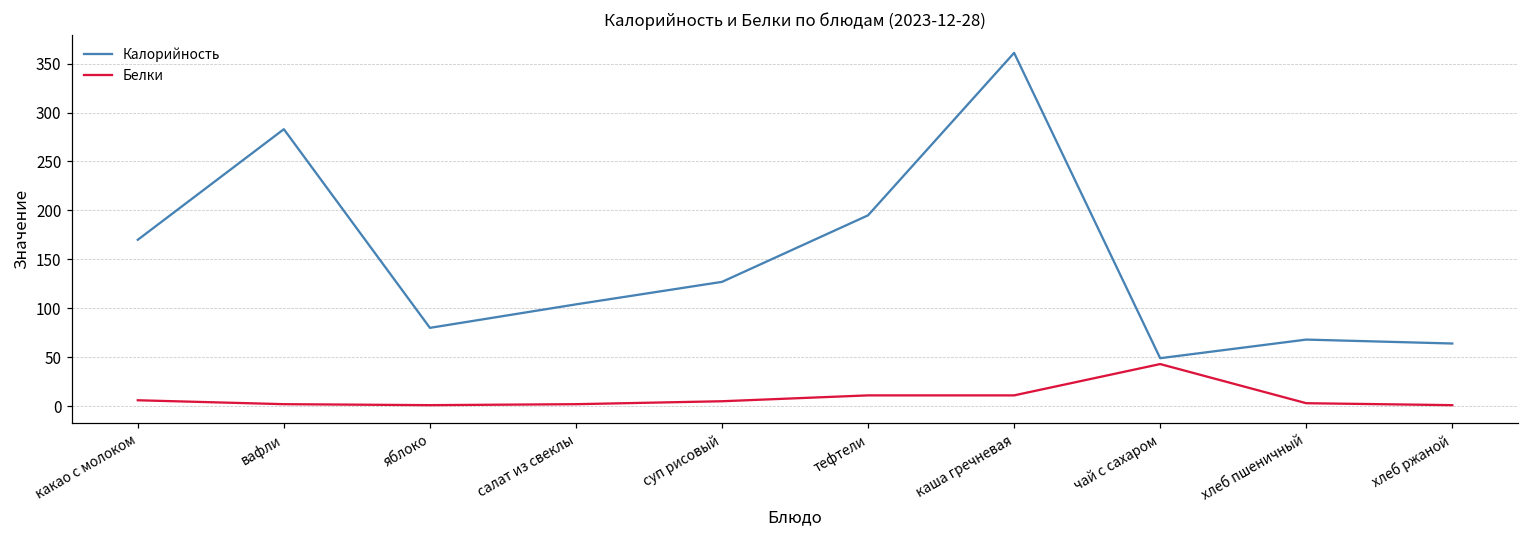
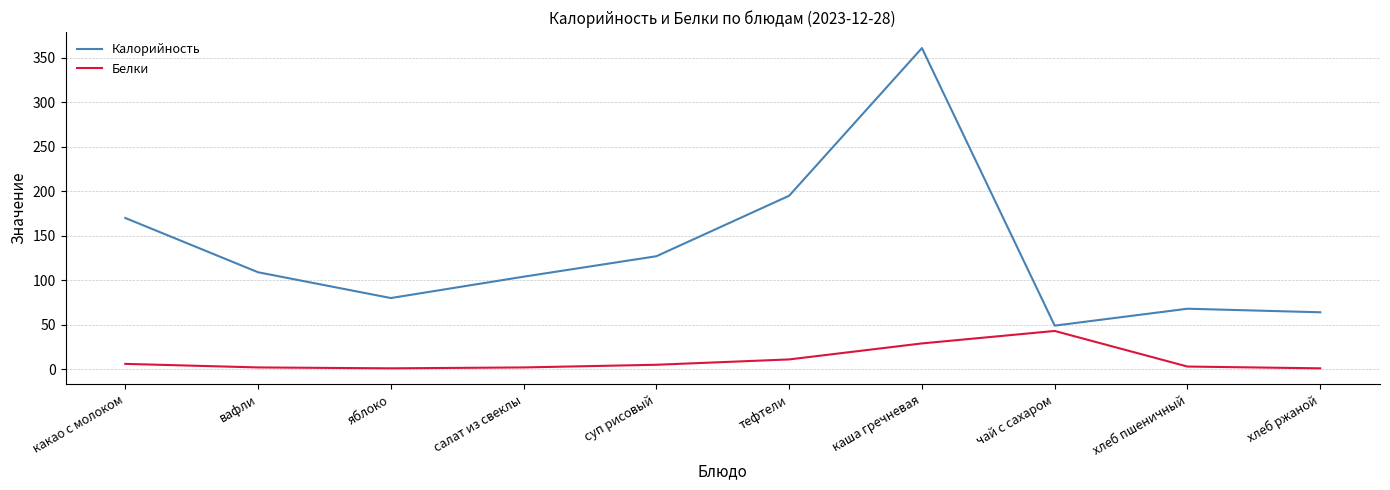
Калорийность, вафли: 280 -> 110
Белки, каша гречневая: 10 -> 30
